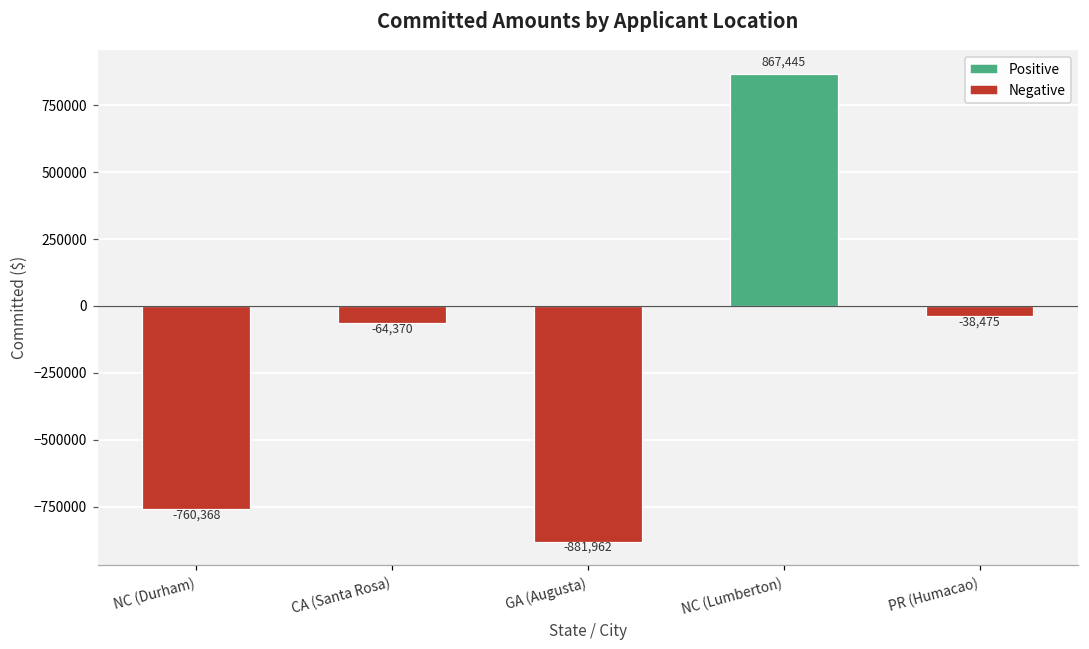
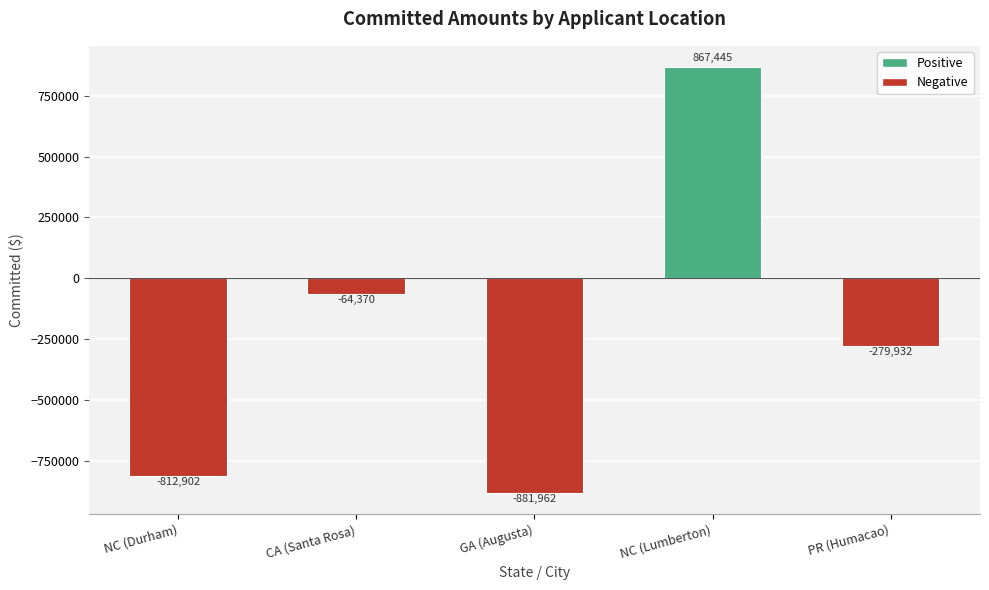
NC (Durham): -760,368 -> -812,902
PR (Humacao): -38,475 -> -279,932
